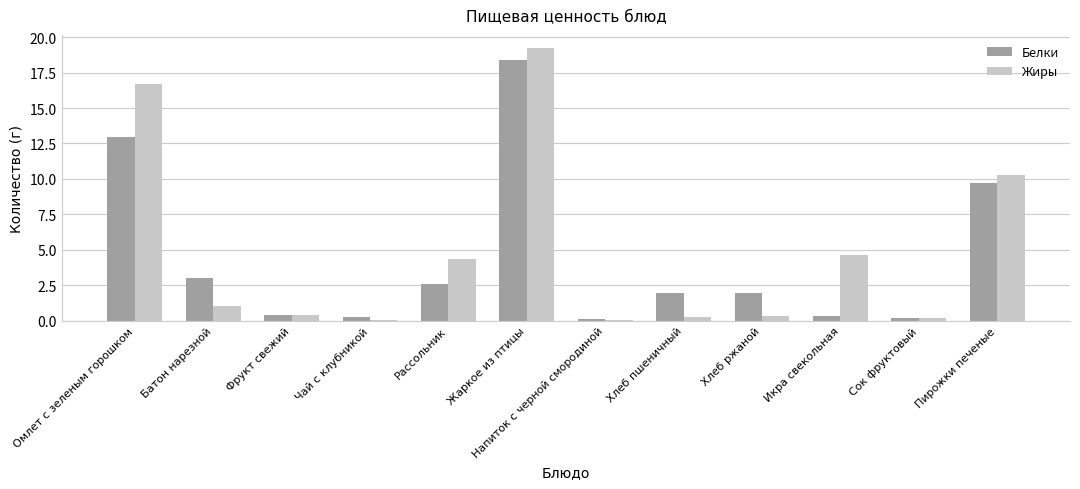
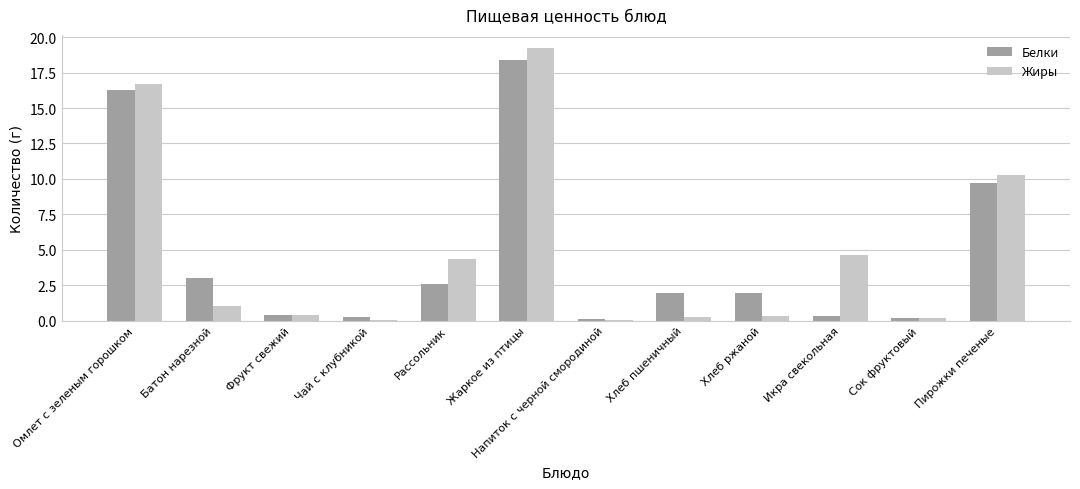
Белки, Омлет с зеленым горошком: 13.0 -> 16.2
